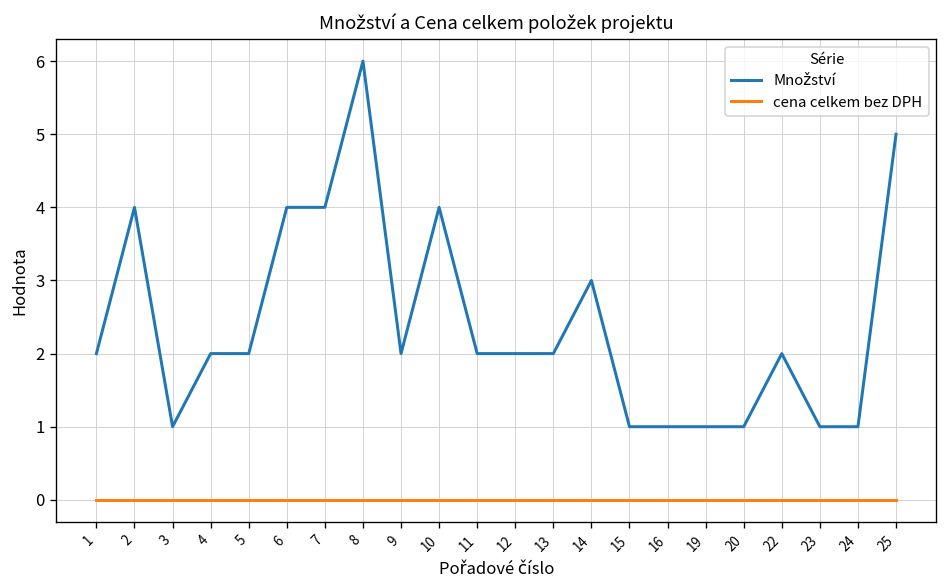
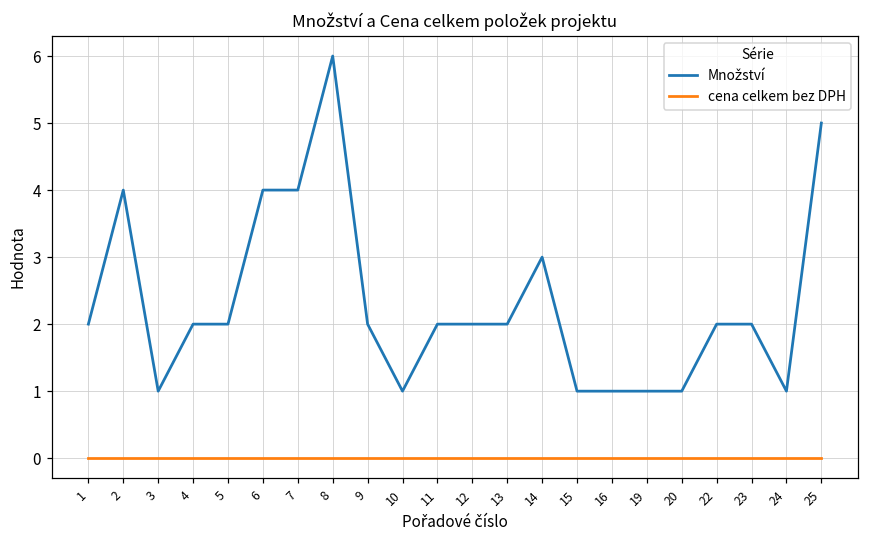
Množství, 10: 4 -> 1
Množství, 23: 1 -> 2
